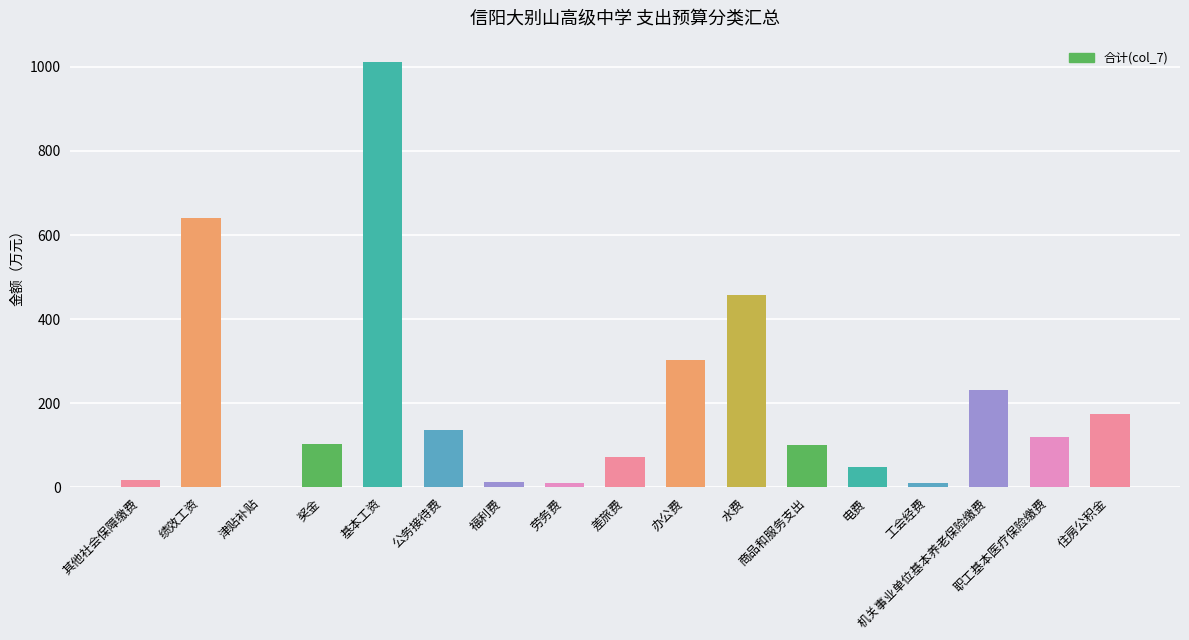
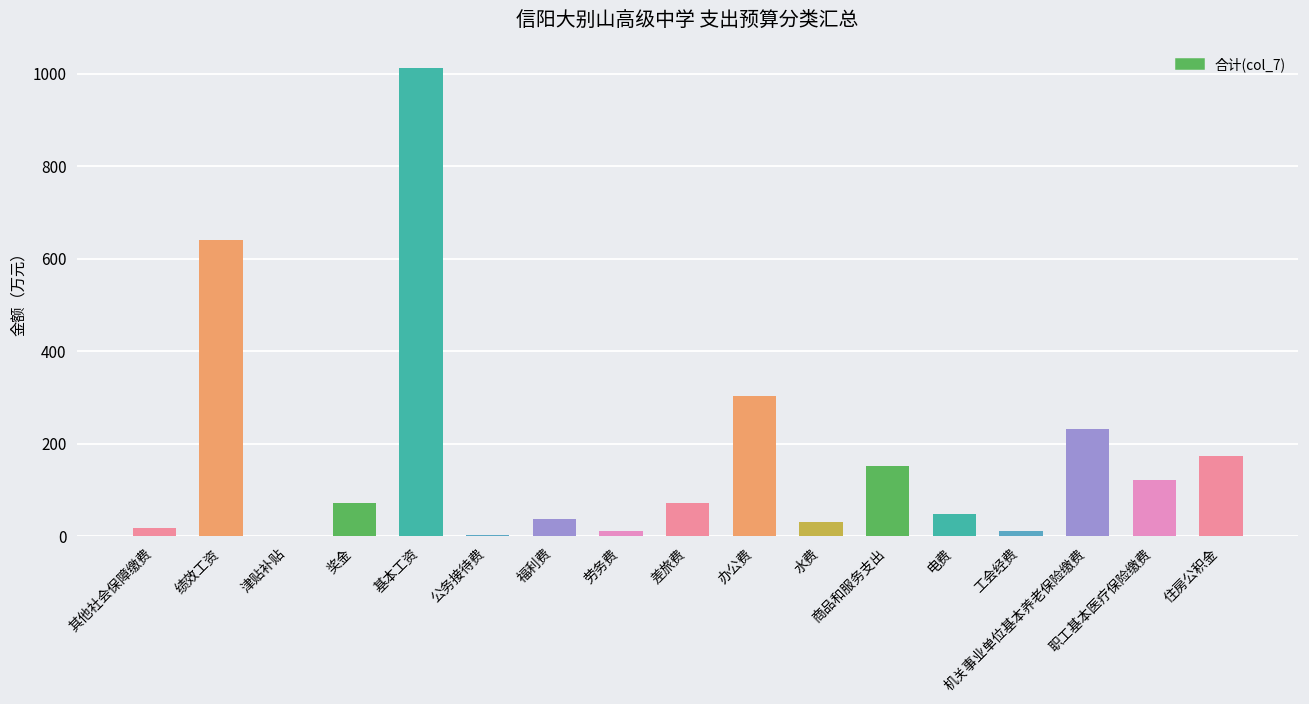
奖金: 100 -> 70
公务接待费: 140 -> 0
福利费: 10 -> 40
水费: 460 -> 30
商品和服务支出: 100 -> 150
